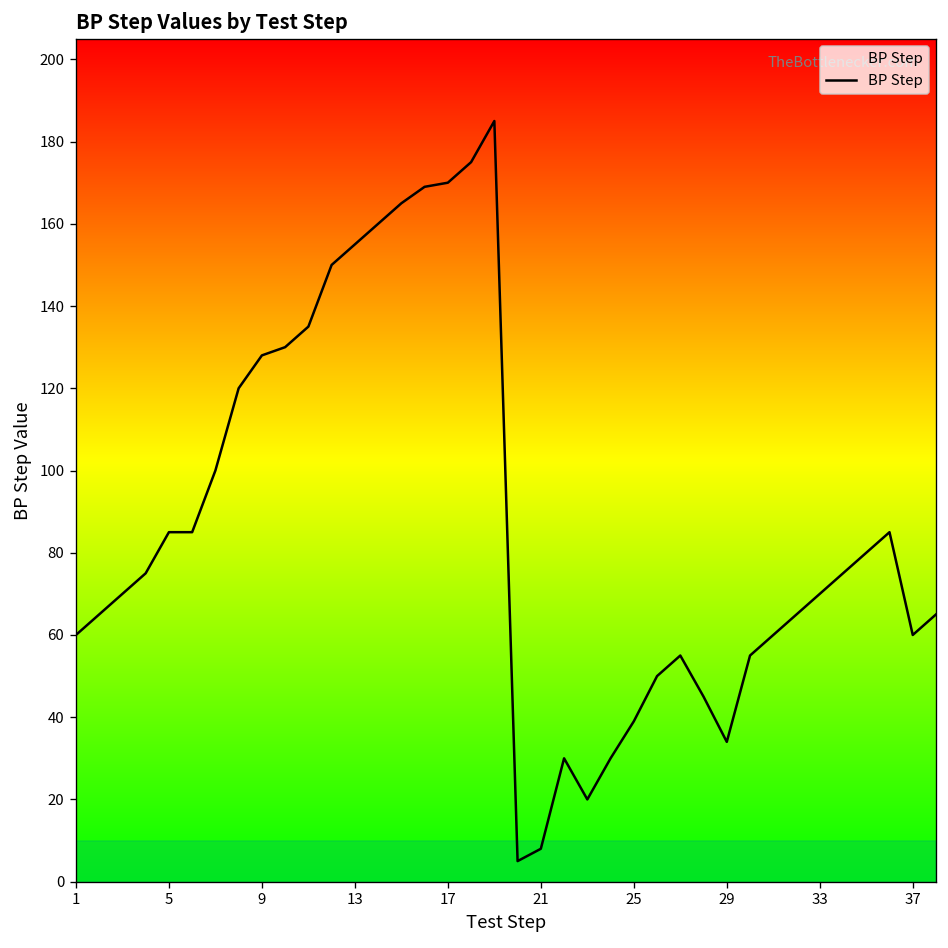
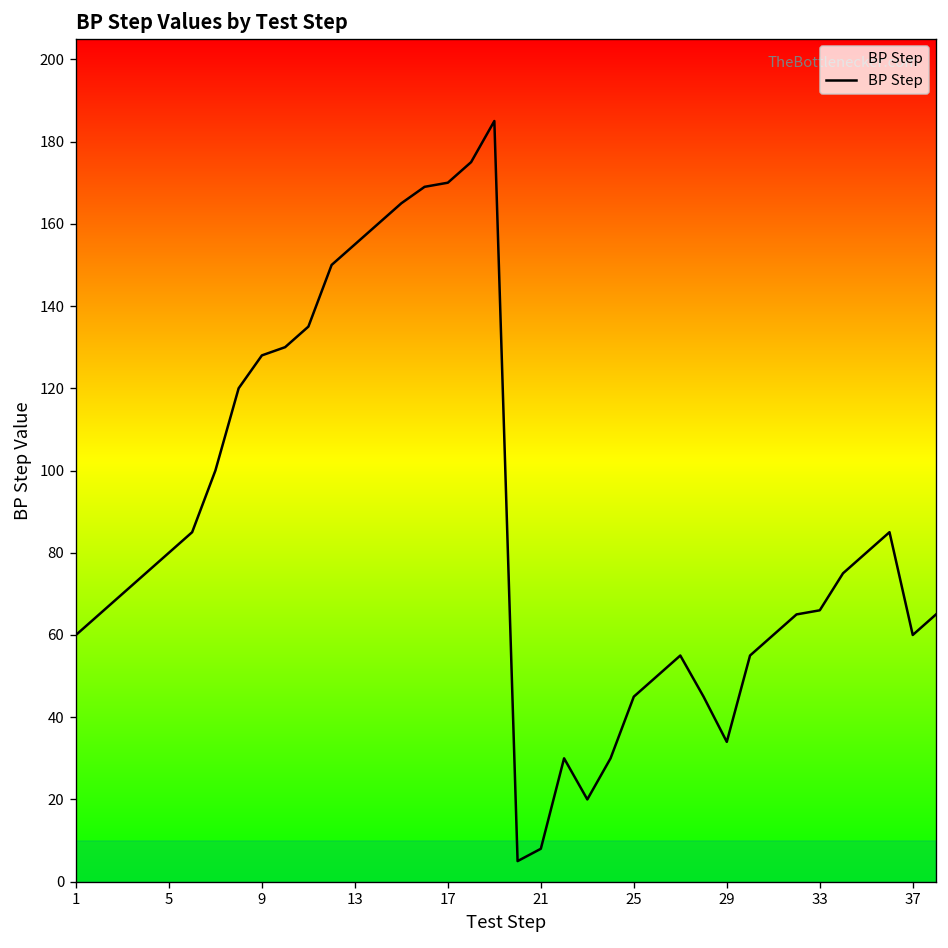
5: 85 -> 80
25: 39 -> 45
33: 70 -> 66
